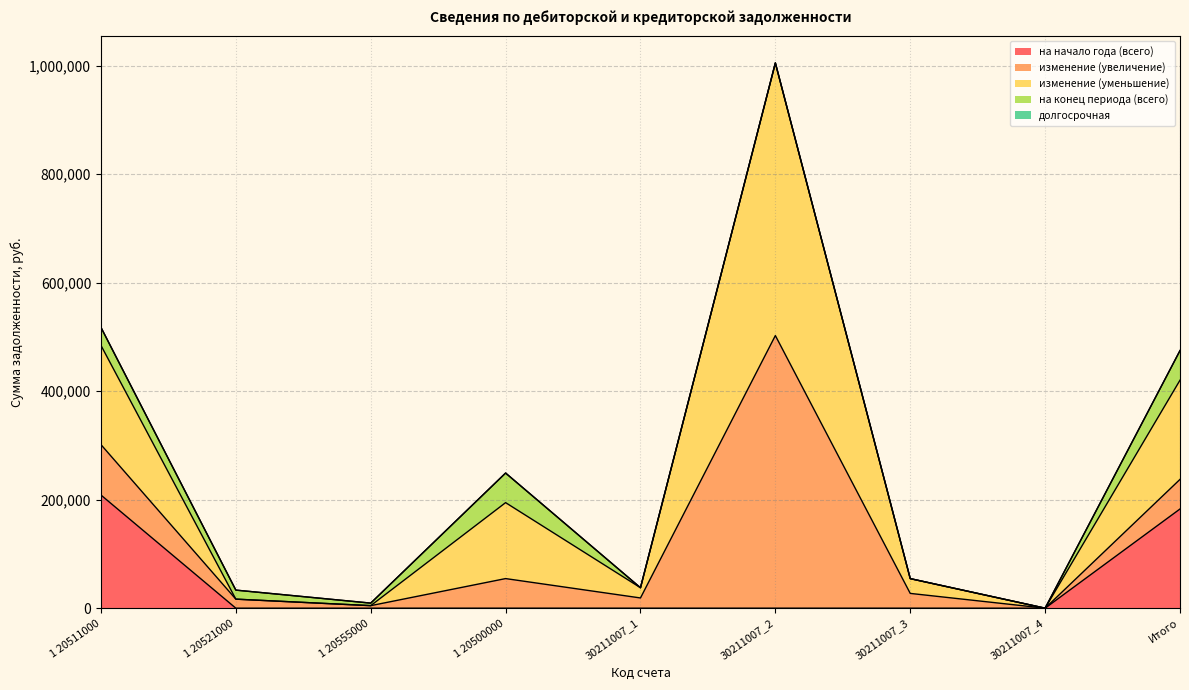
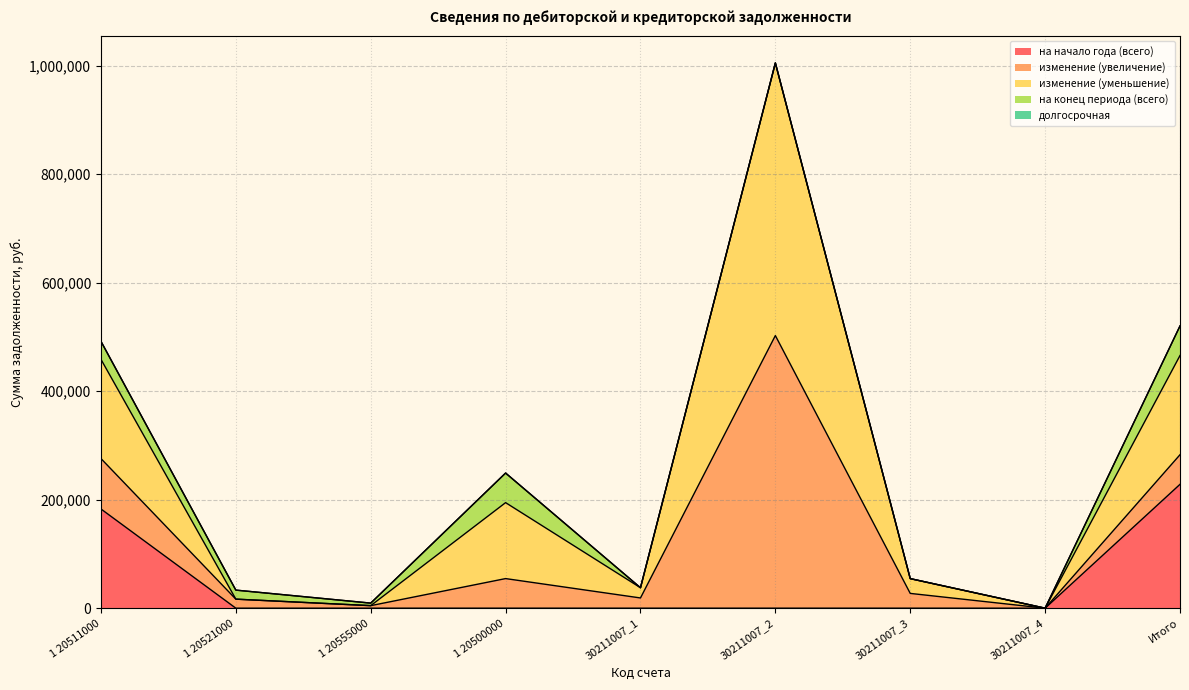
на начало года (всего), 1 20511000: 210,000 -> 180,000
на начало года (всего), Итого: 180,000 -> 230,000
